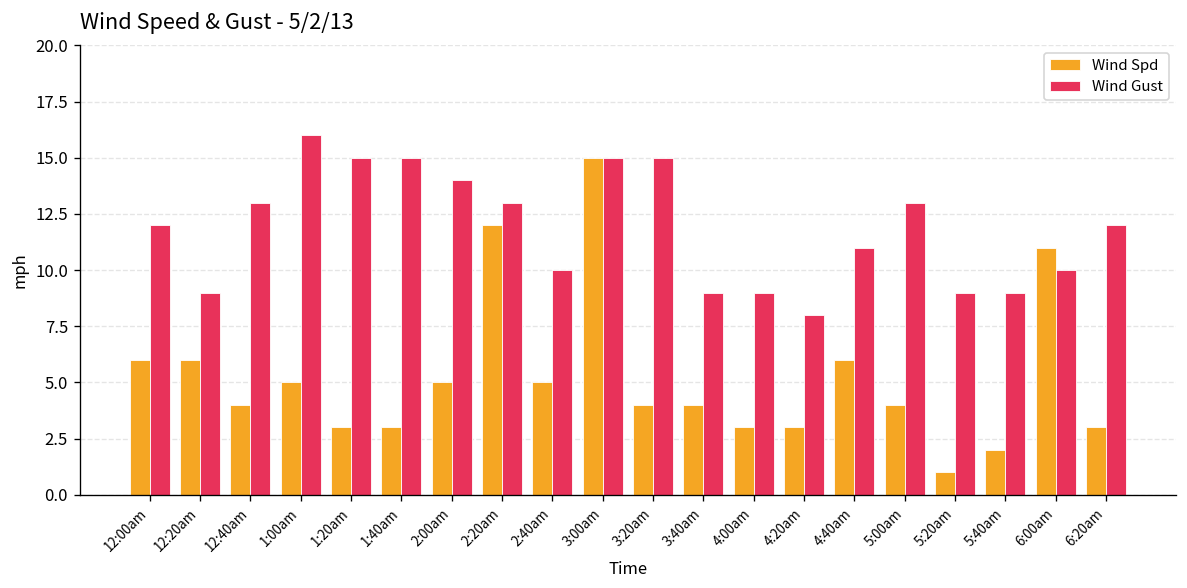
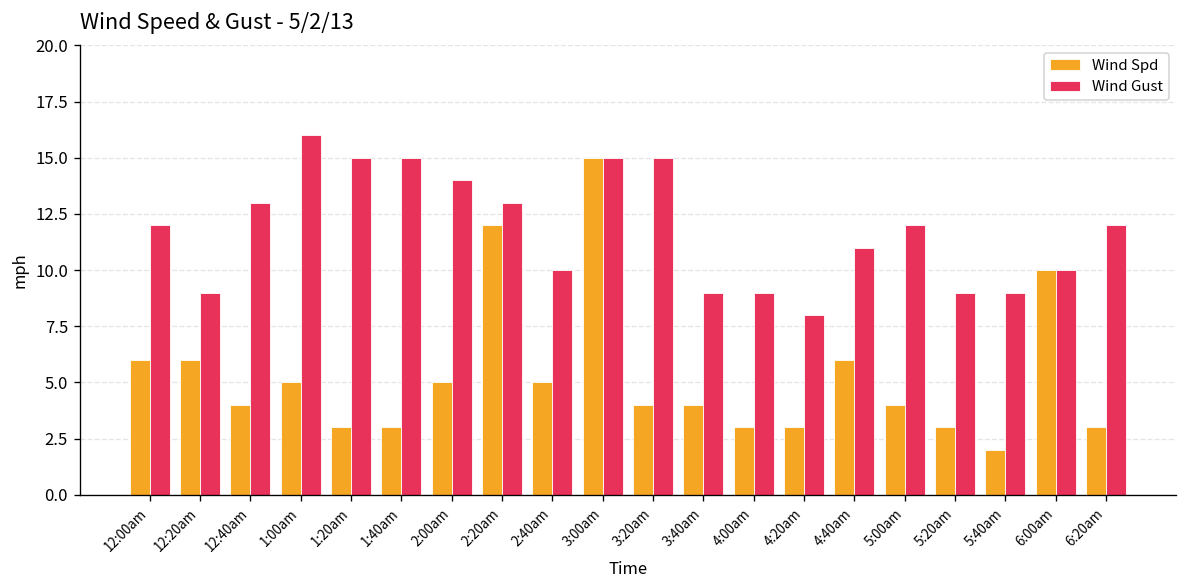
Wind Gust, 5:00am: 13 -> 12
Wind Spd, 5:20am: 1 -> 3
Wind Spd, 6:00am: 11 -> 10
